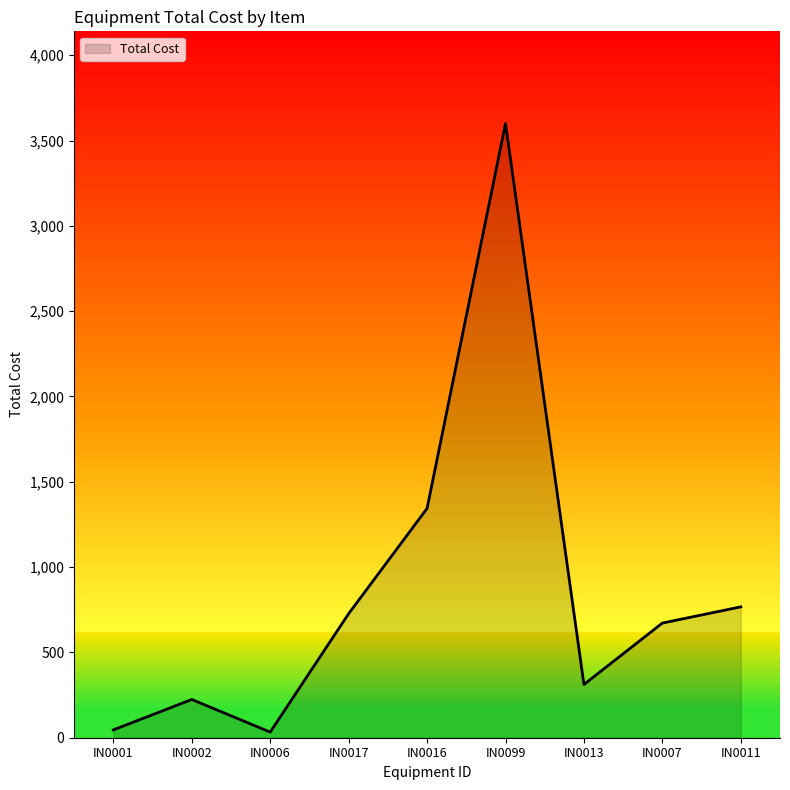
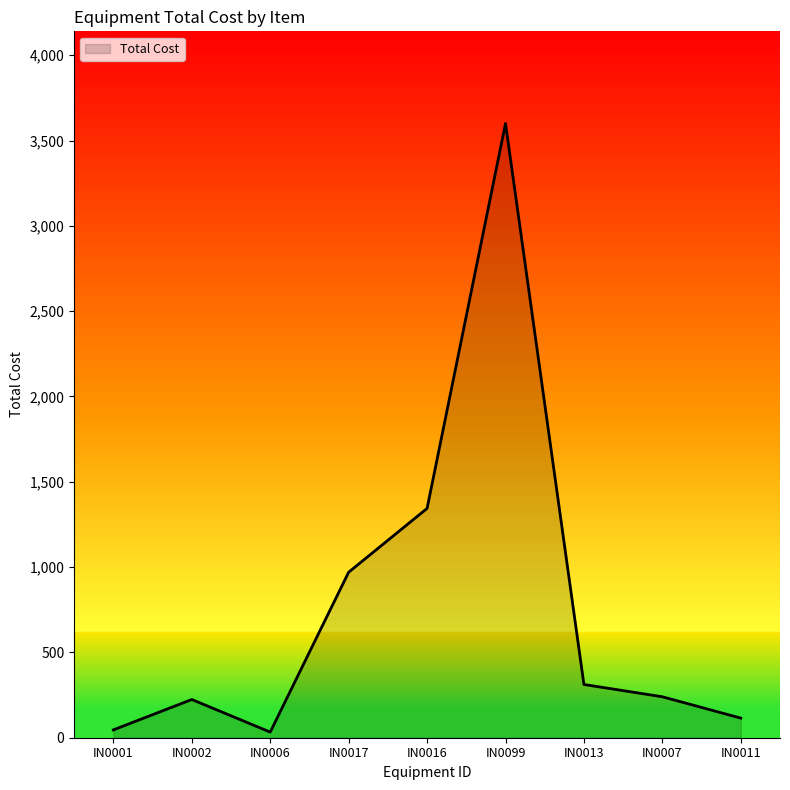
IN0017: 730 -> 970
IN0007: 670 -> 240
IN0011: 770 -> 120
